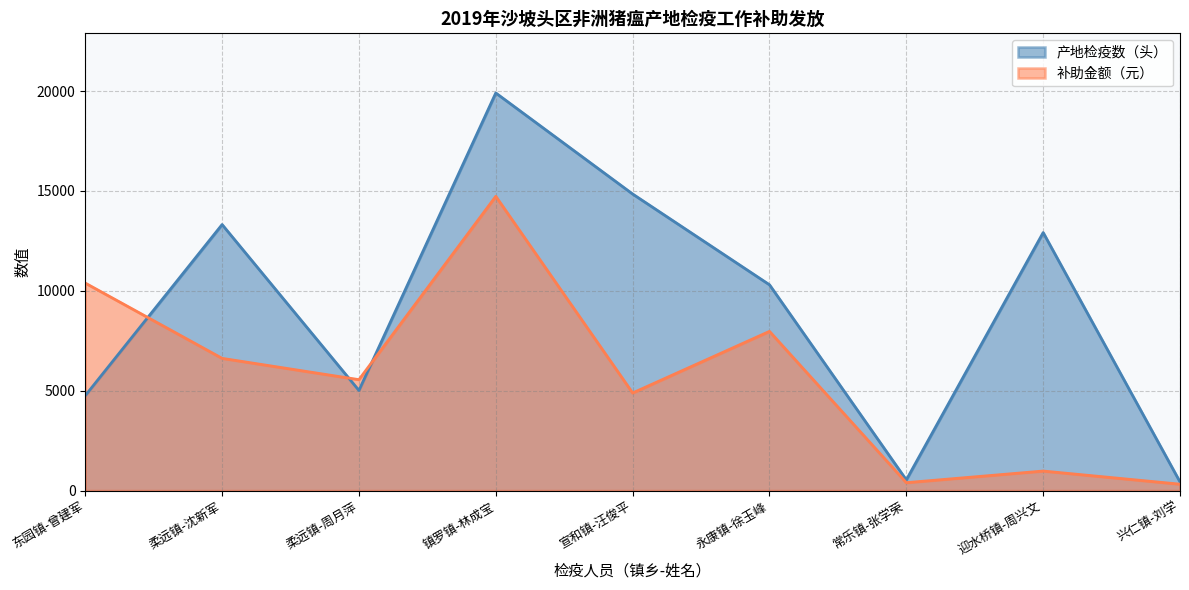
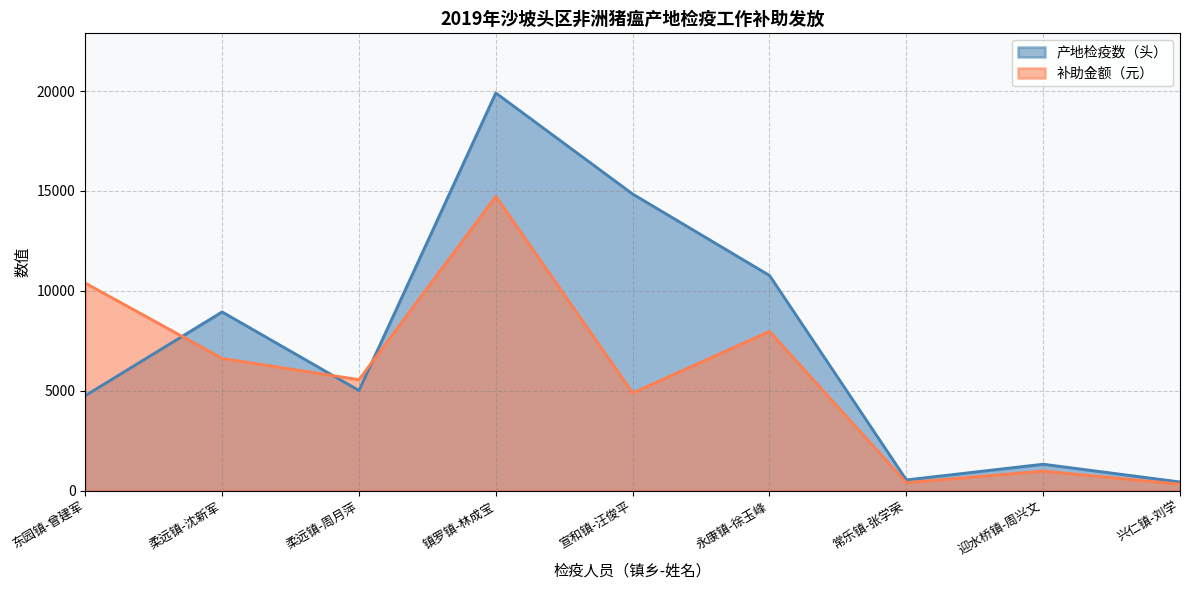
产地检疫数（头）, 柔远镇-沈新军: 13300 -> 8900
产地检疫数（头）, 永康镇-徐玉峰: 10300 -> 10800
产地检疫数（头）, 迎水桥镇-周兴文: 12900 -> 1300
